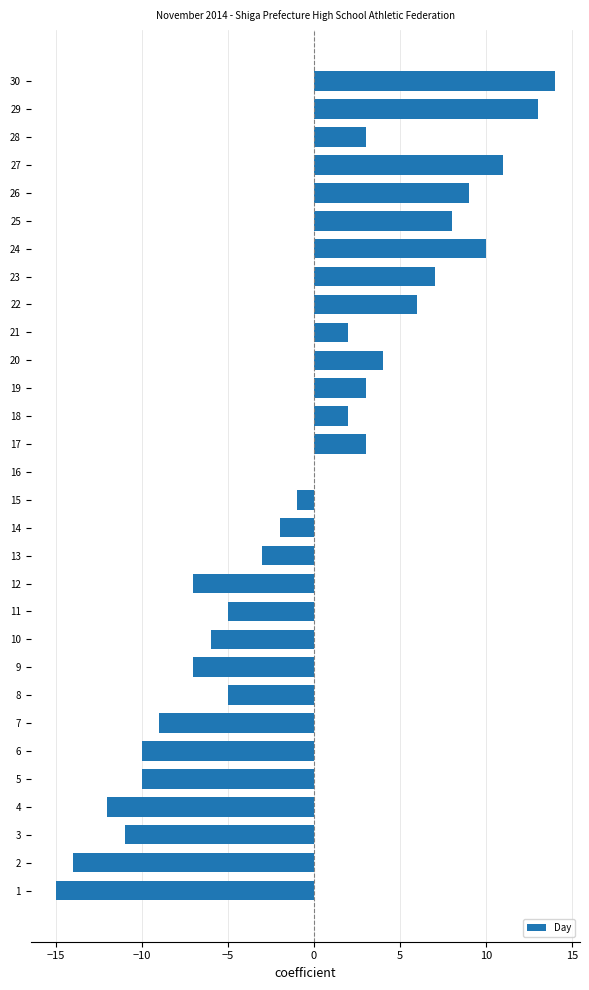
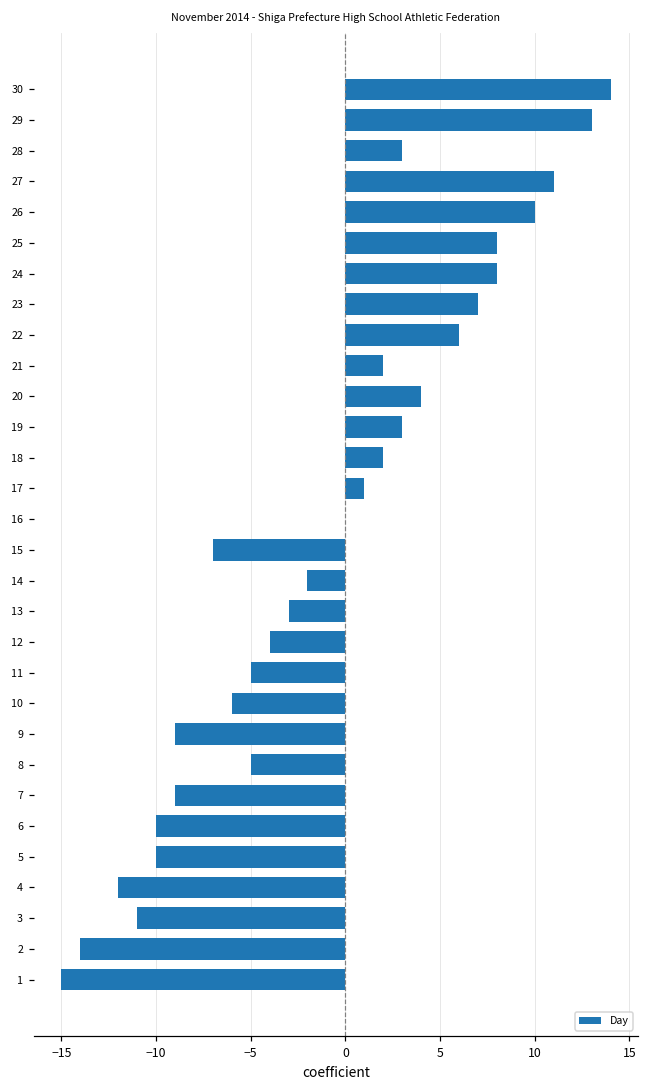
26: 9.0 -> 10.0
24: 10.0 -> 8.0
17: 3.0 -> 1.0
15: -1.0 -> -7.0
12: -7.0 -> -4.0
9: -7.0 -> -9.0
